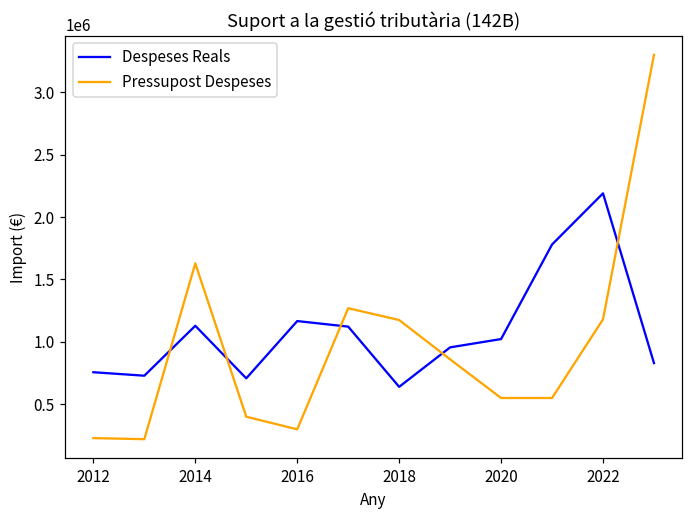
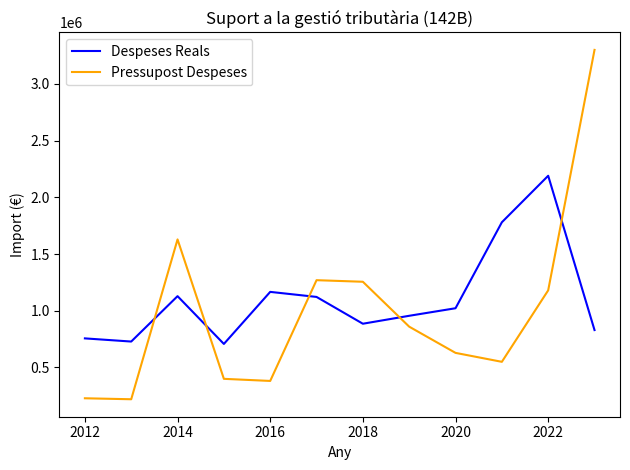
Pressupost Despeses, 2016: 300000 -> 380000
Despeses Reals, 2018: 640000 -> 890000
Pressupost Despeses, 2018: 1180000 -> 1260000
Pressupost Despeses, 2020: 550000 -> 630000
